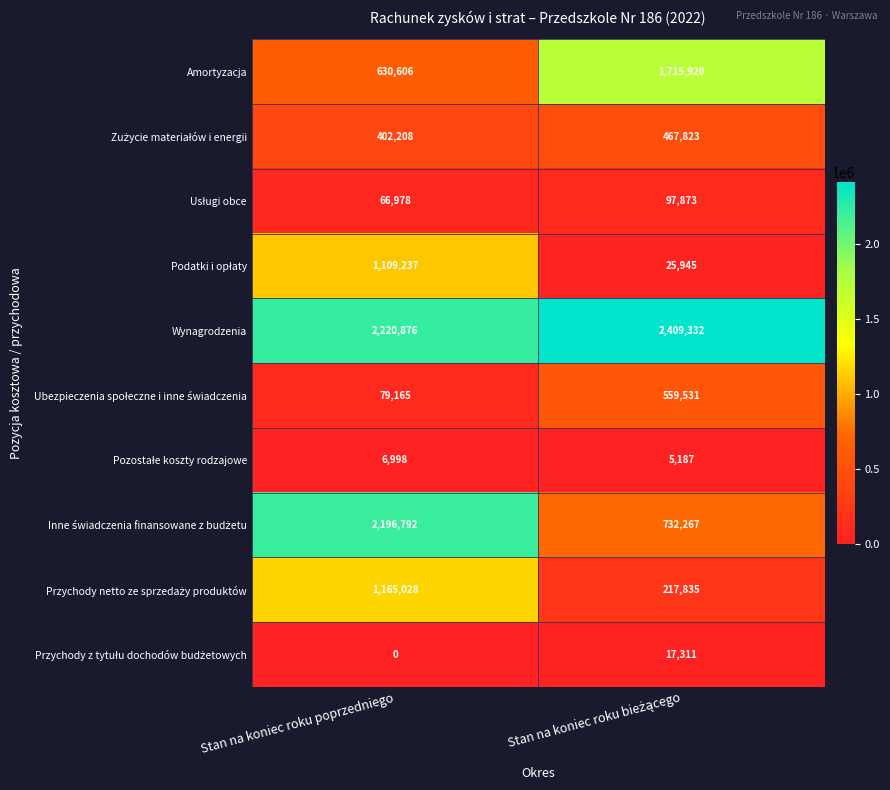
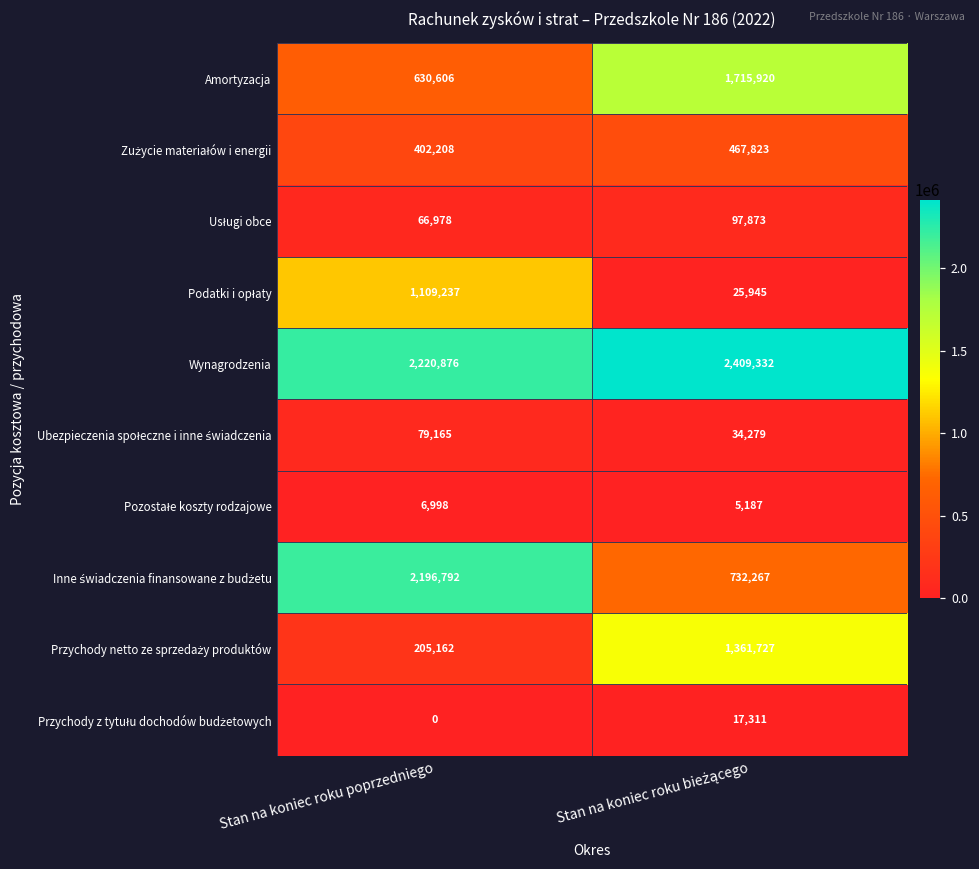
Ubezpieczenia społeczne i inne świadczenia, Stan na koniec roku bieżącego: 559,531 -> 34,279
Przychody netto ze sprzedaży produktów, Stan na koniec roku poprzedniego: 1,165,028 -> 205,162
Przychody netto ze sprzedaży produktów, Stan na koniec roku bieżącego: 217,835 -> 1,361,727
